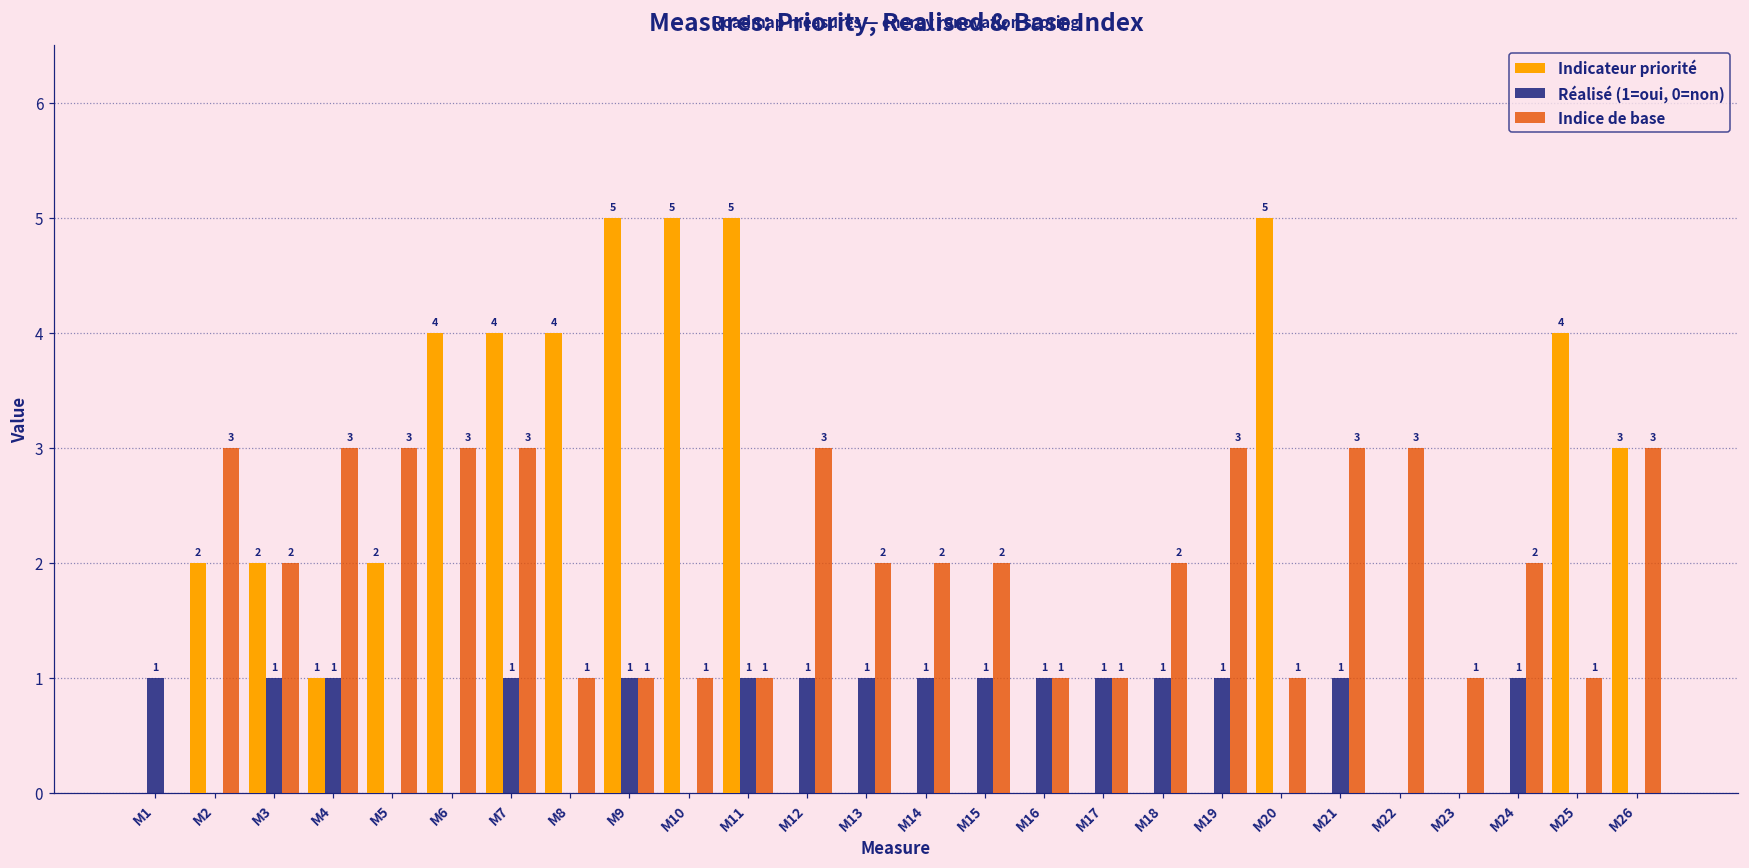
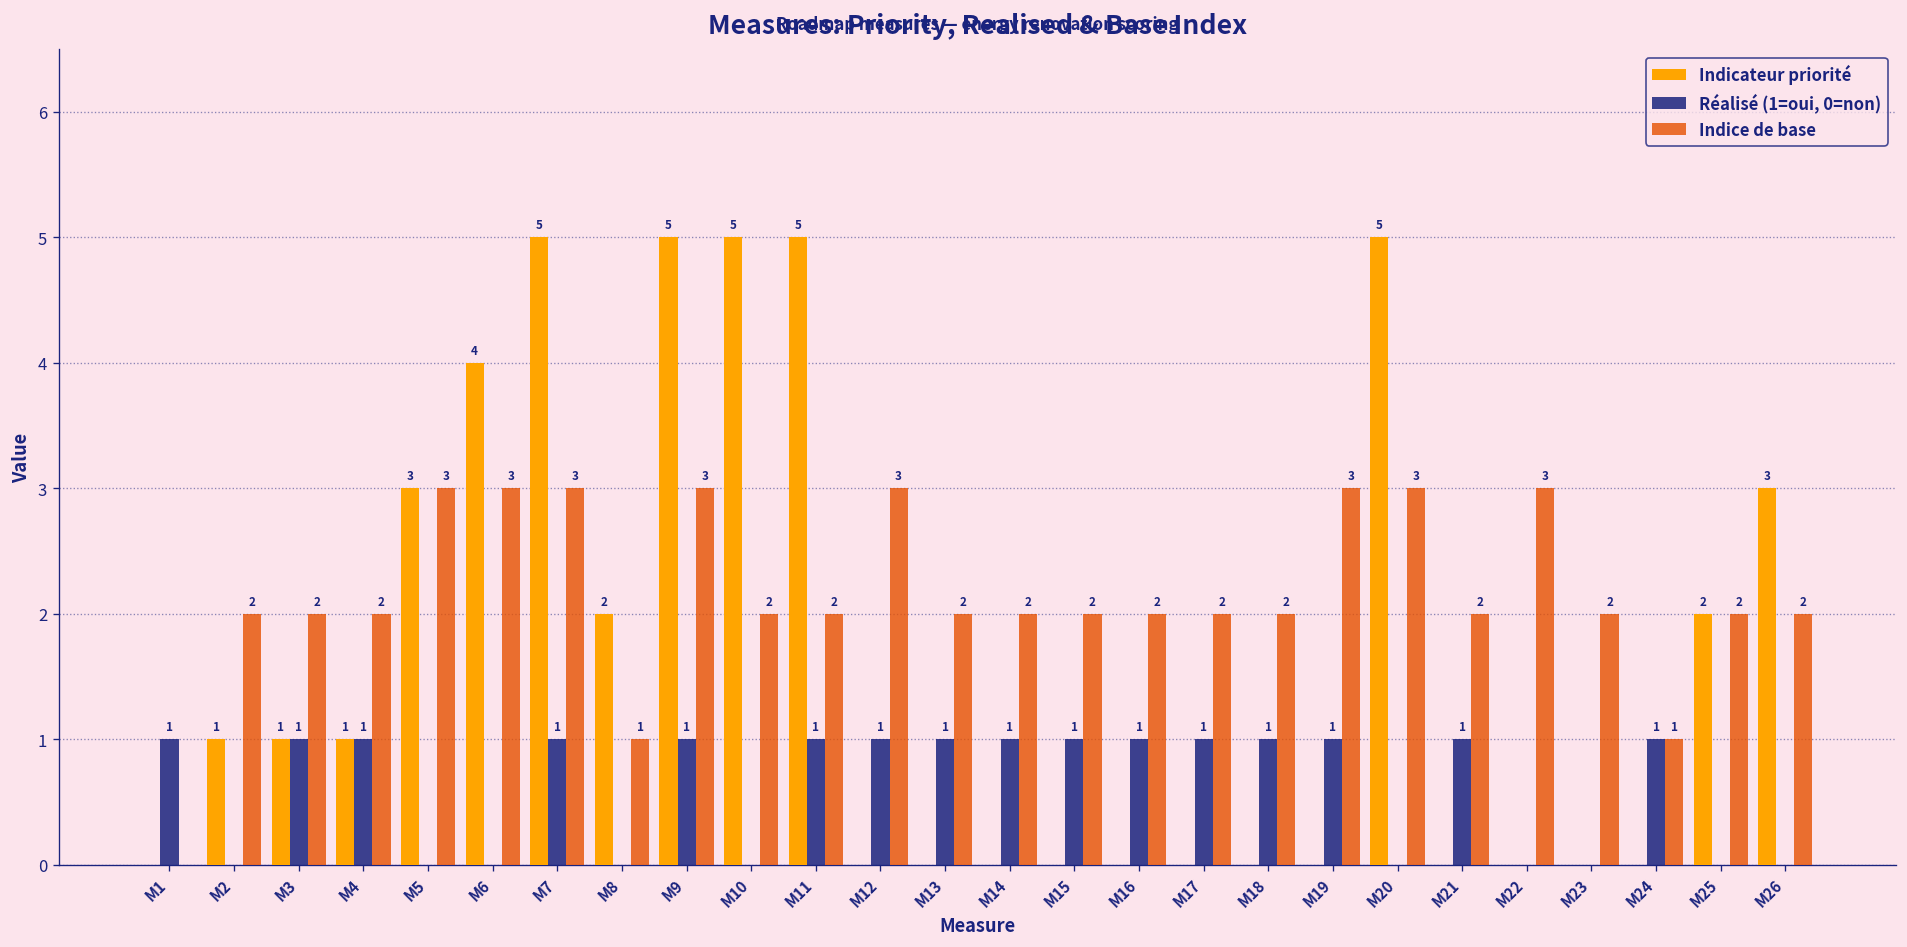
Indicateur priorité, M2: 2 -> 1
Indice de base, M2: 3 -> 2
Indicateur priorité, M3: 2 -> 1
Indice de base, M4: 3 -> 2
Indicateur priorité, M5: 2 -> 3
Indicateur priorité, M7: 4 -> 5
Indicateur priorité, M8: 4 -> 2
Indice de base, M9: 1 -> 3
Indice de base, M10: 1 -> 2
Indice de base, M11: 1 -> 2
Indice de base, M16: 1 -> 2
Indice de base, M17: 1 -> 2
Indice de base, M20: 1 -> 3
Indice de base, M21: 3 -> 2
Indice de base, M23: 1 -> 2
Indice de base, M24: 2 -> 1
Indicateur priorité, M25: 4 -> 2
Indice de base, M25: 1 -> 2
Indice de base, M26: 3 -> 2
